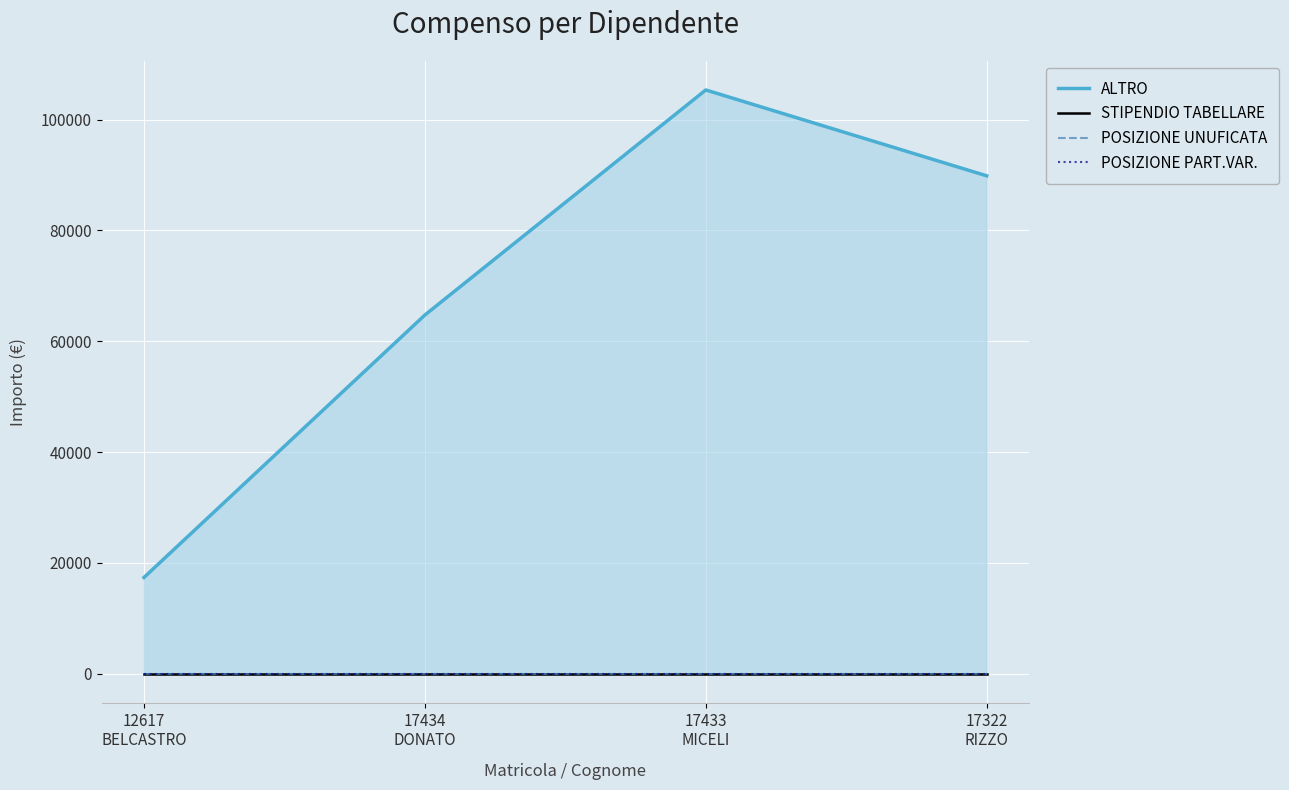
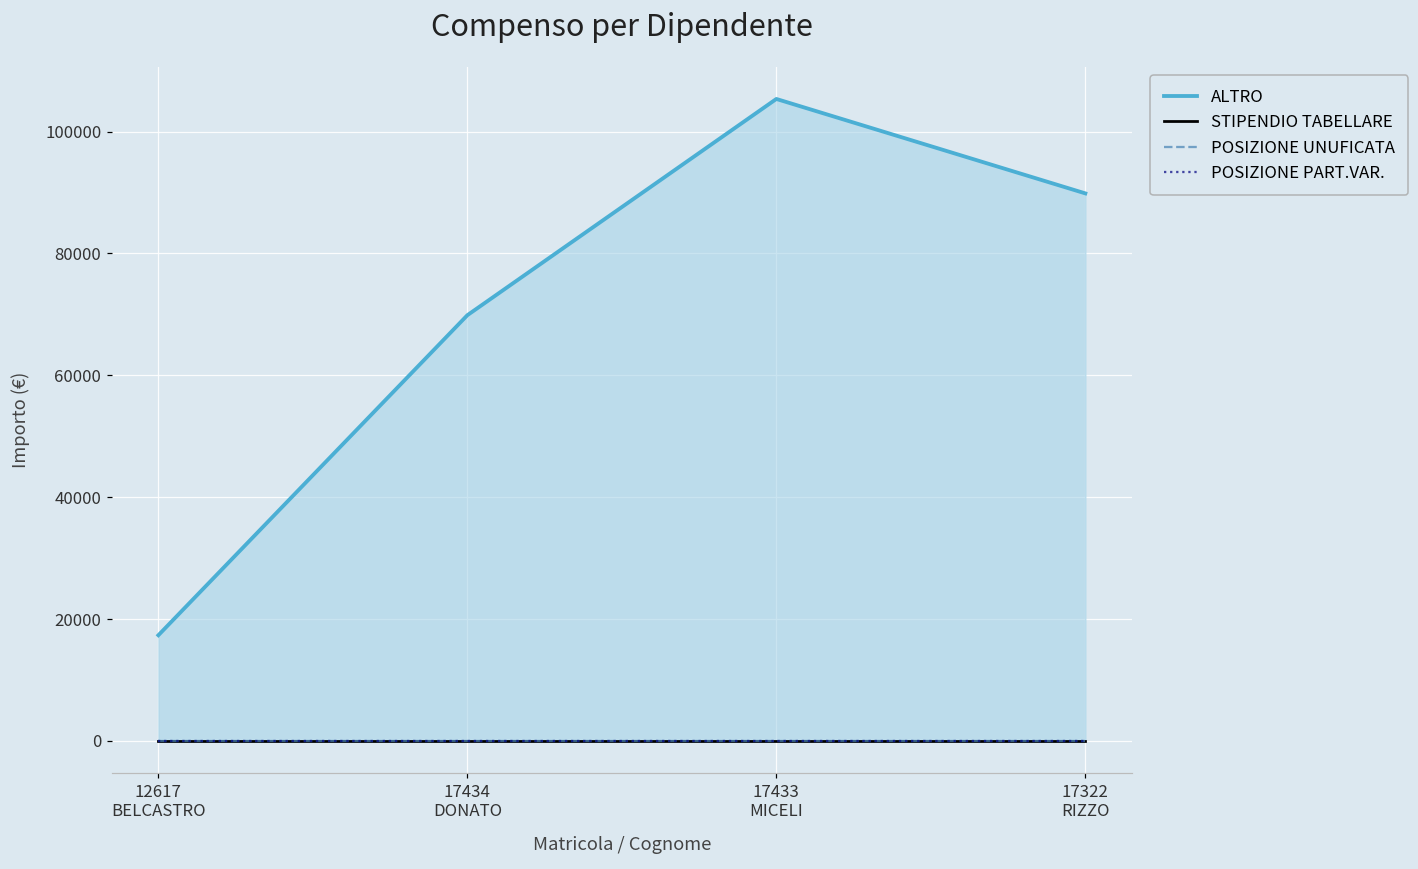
ALTRO, 17434 DONATO: 65000 -> 70000
